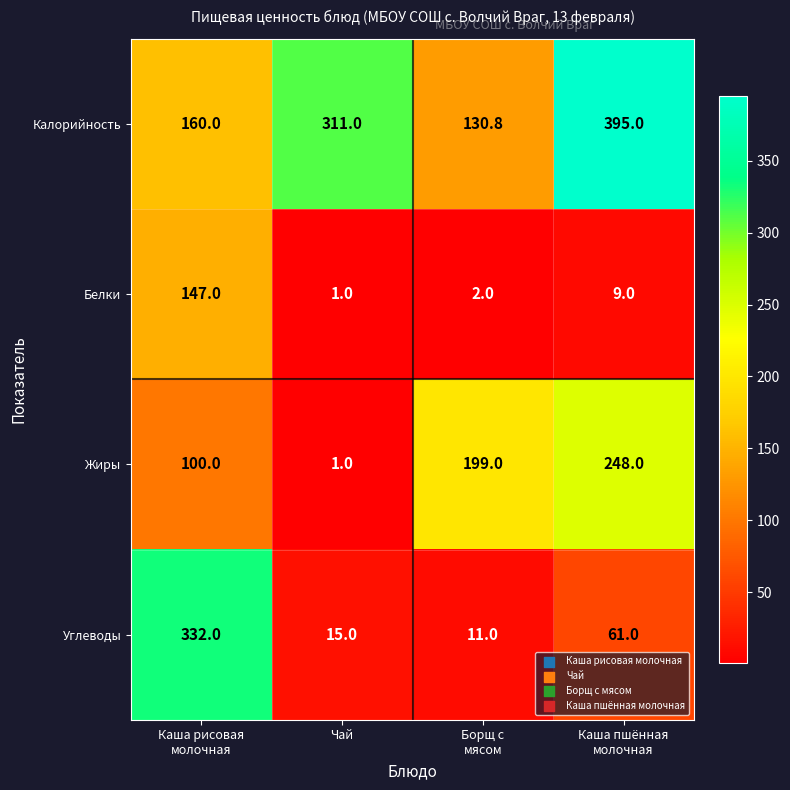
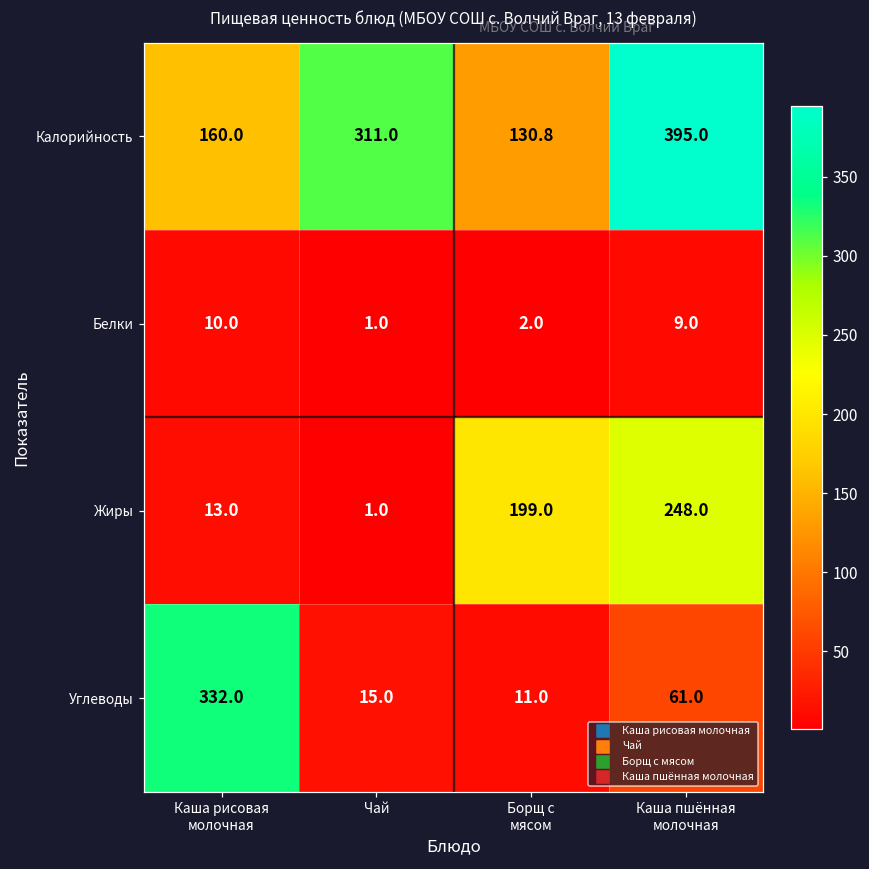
Белки, Каша рисовая молочная: 147.0 -> 10.0
Жиры, Каша рисовая молочная: 100.0 -> 13.0
